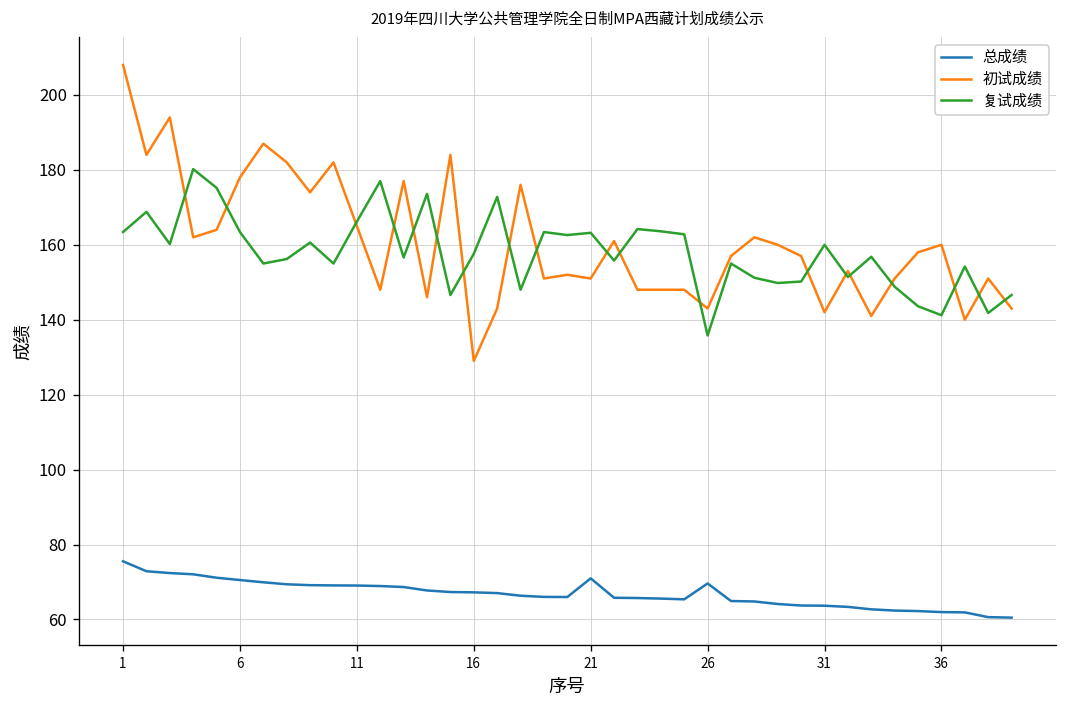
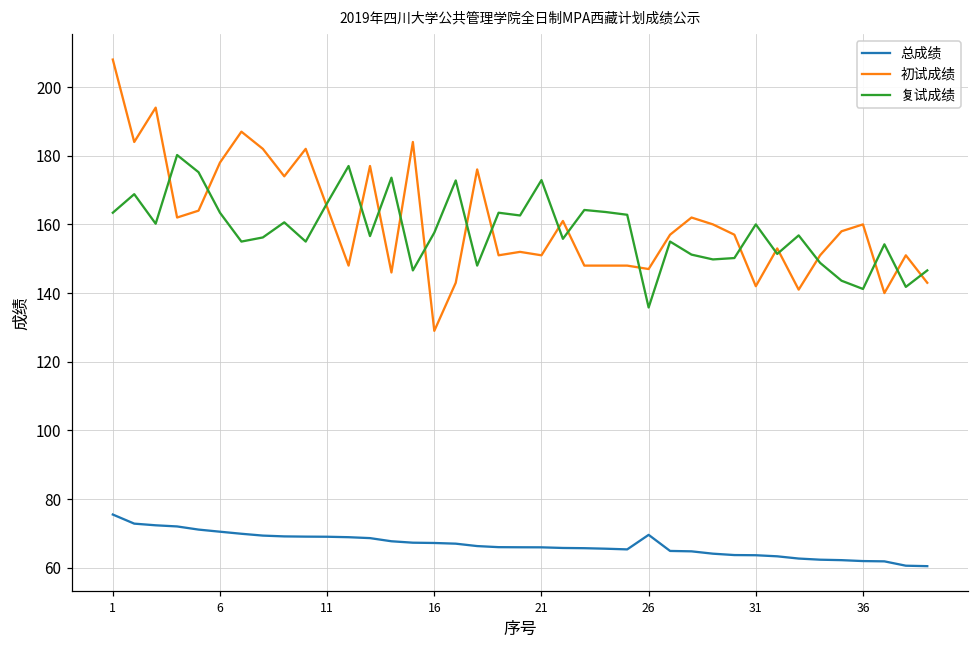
总成绩, 21: 71 -> 66
复试成绩, 21: 163 -> 173
初试成绩, 26: 143 -> 147
